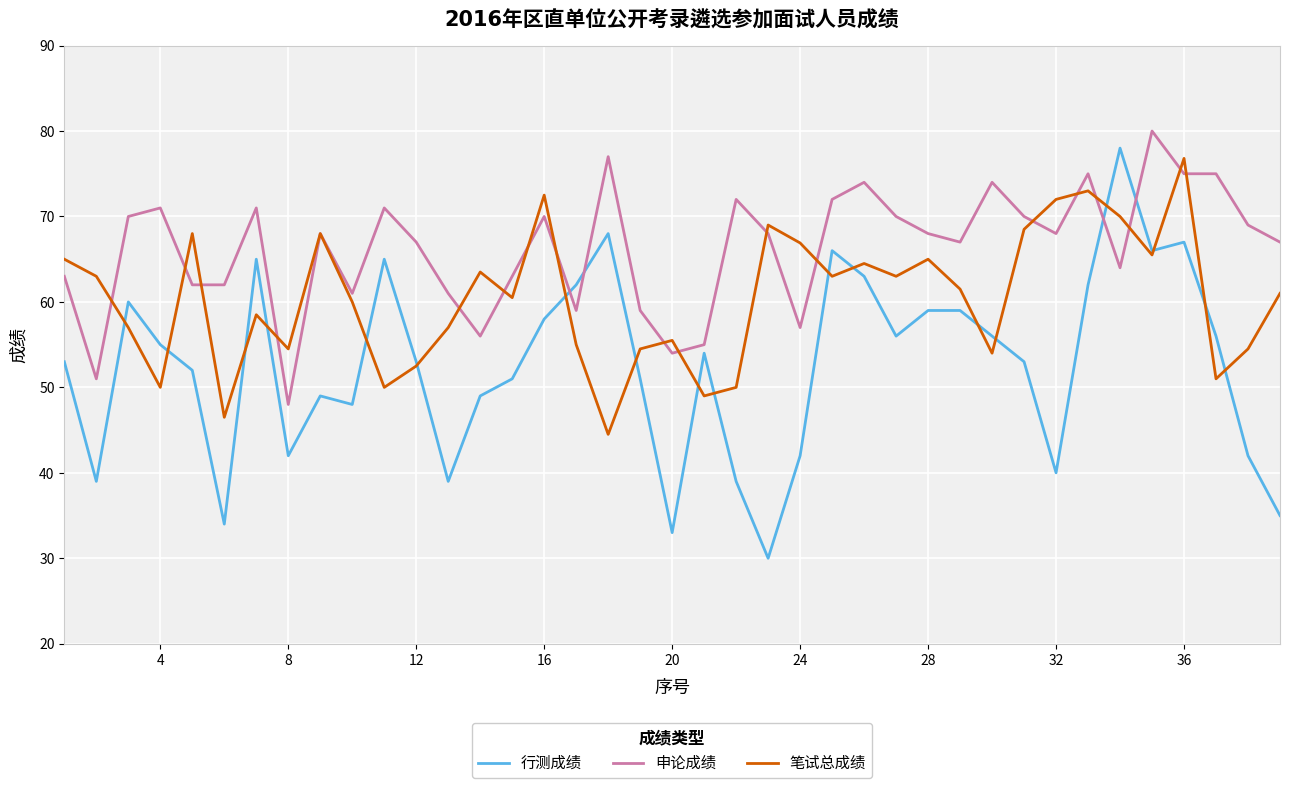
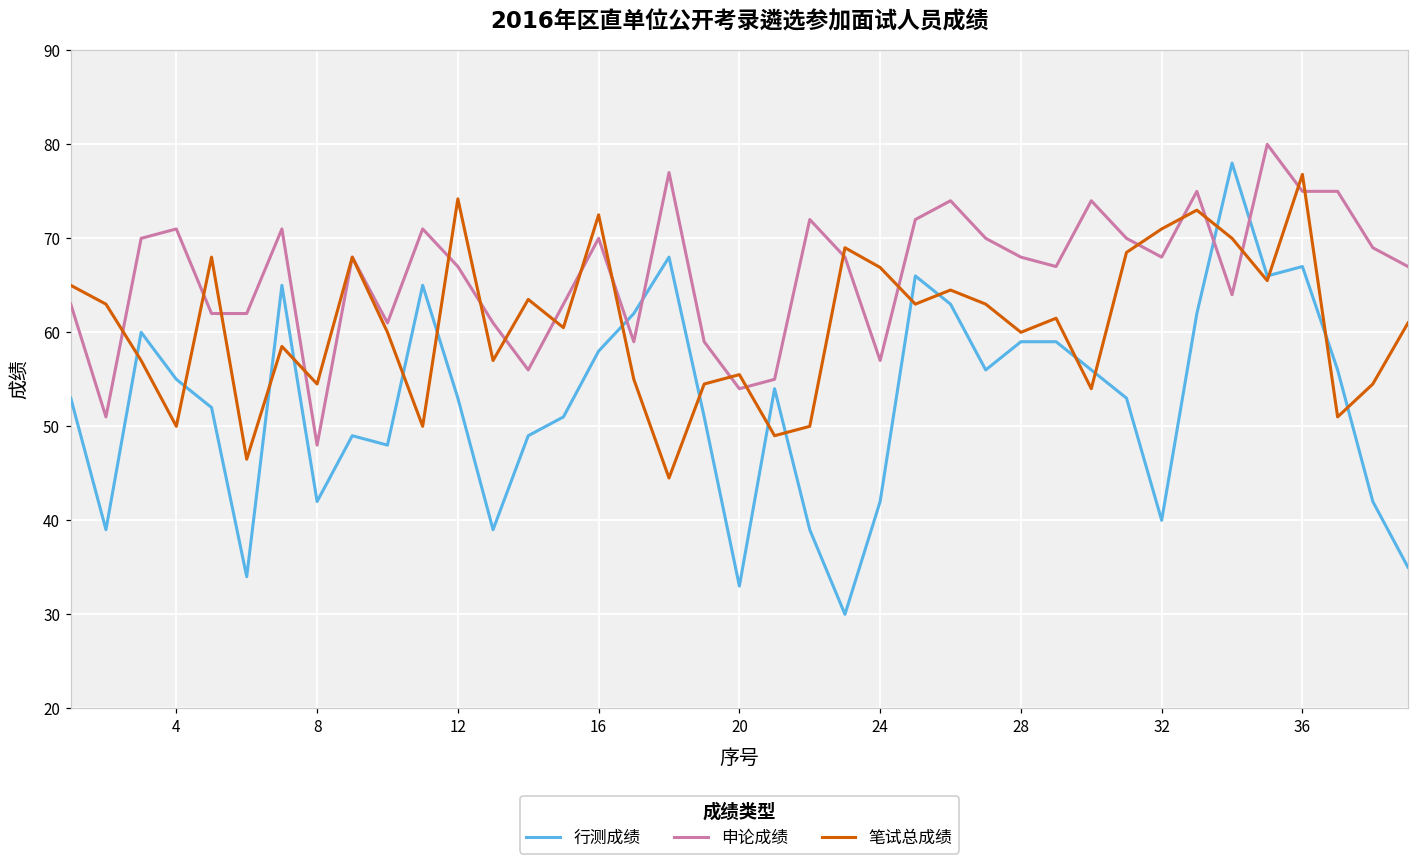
笔试总成绩, 12: 53 -> 74
笔试总成绩, 28: 65 -> 60
笔试总成绩, 32: 72 -> 71
